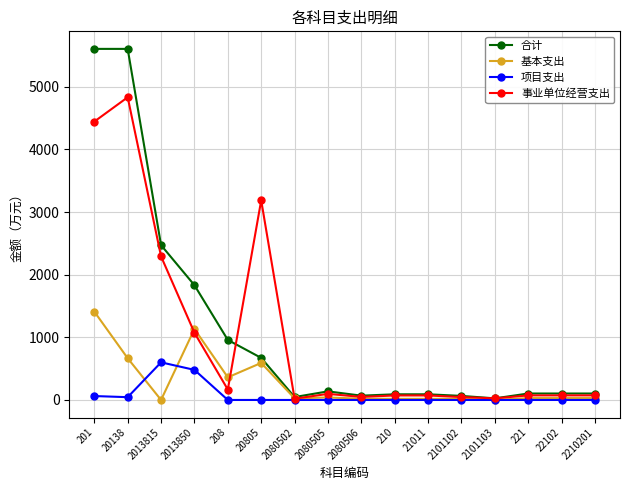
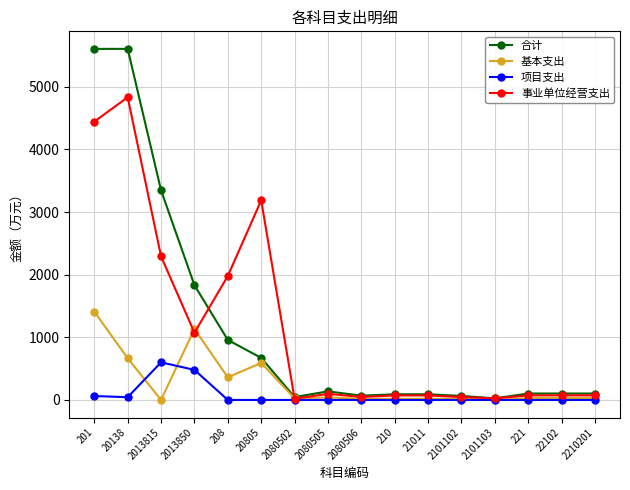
合计, 2013815: 2500 -> 3300
事业单位经营支出, 208: 200 -> 2000
